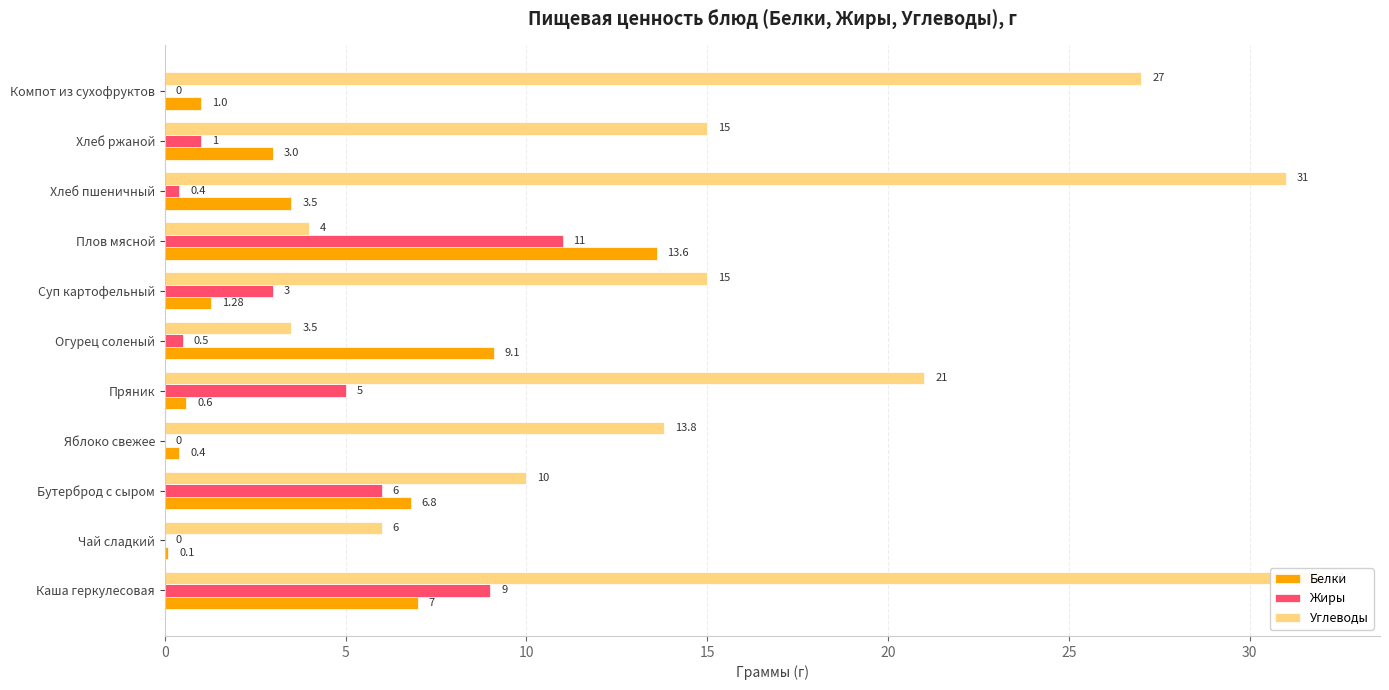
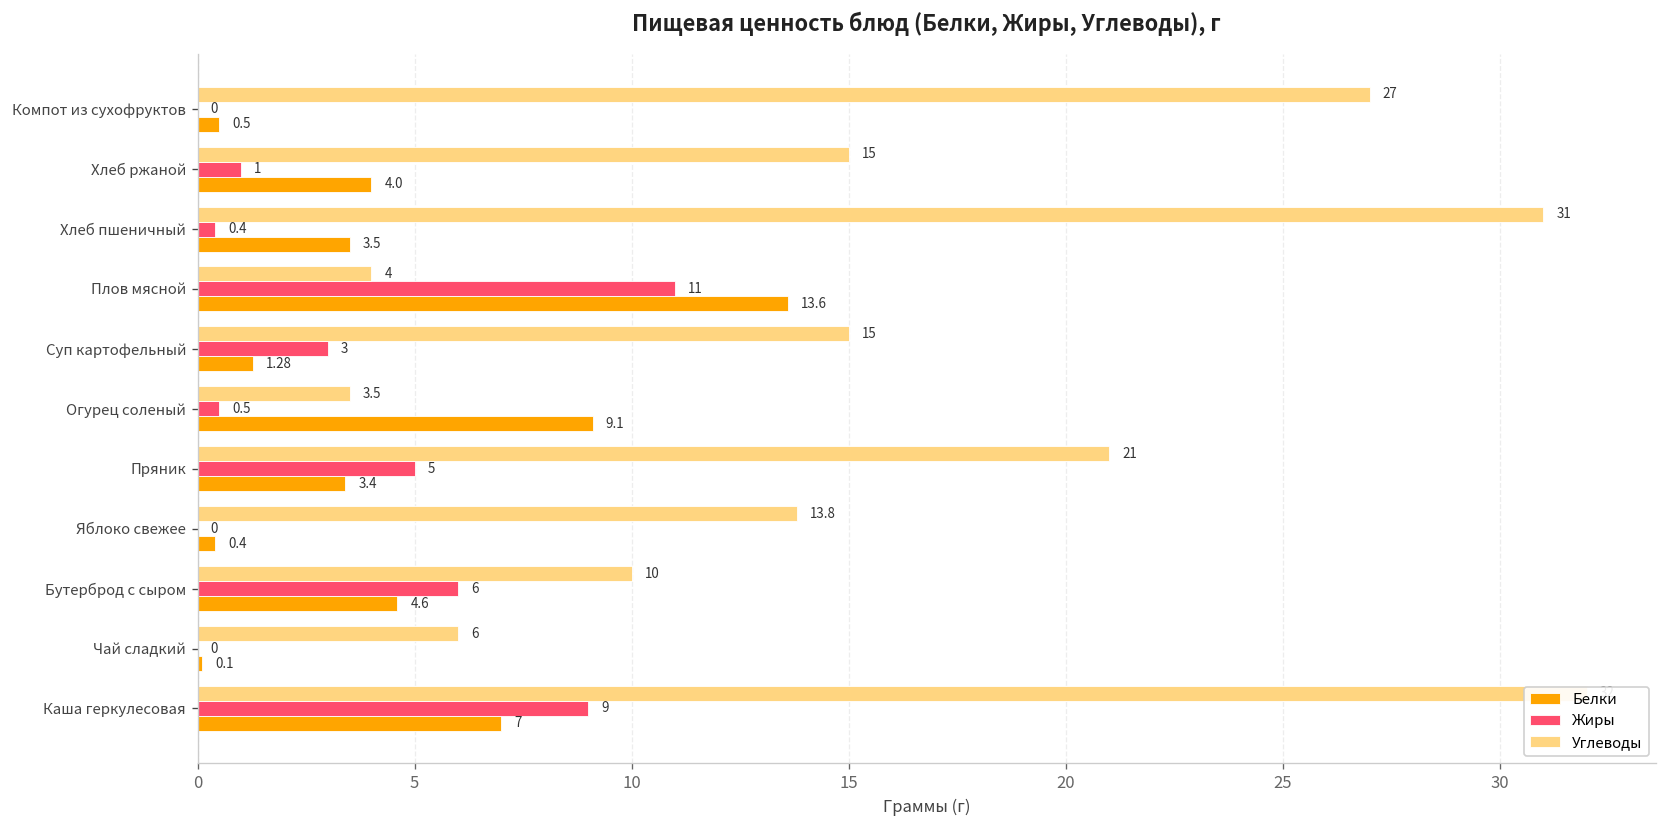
Белки, Компот из сухофруктов: 1.0 -> 0.5
Белки, Хлеб ржаной: 3.0 -> 4.0
Белки, Пряник: 0.6 -> 3.4
Белки, Бутерброд с сыром: 6.8 -> 4.6
